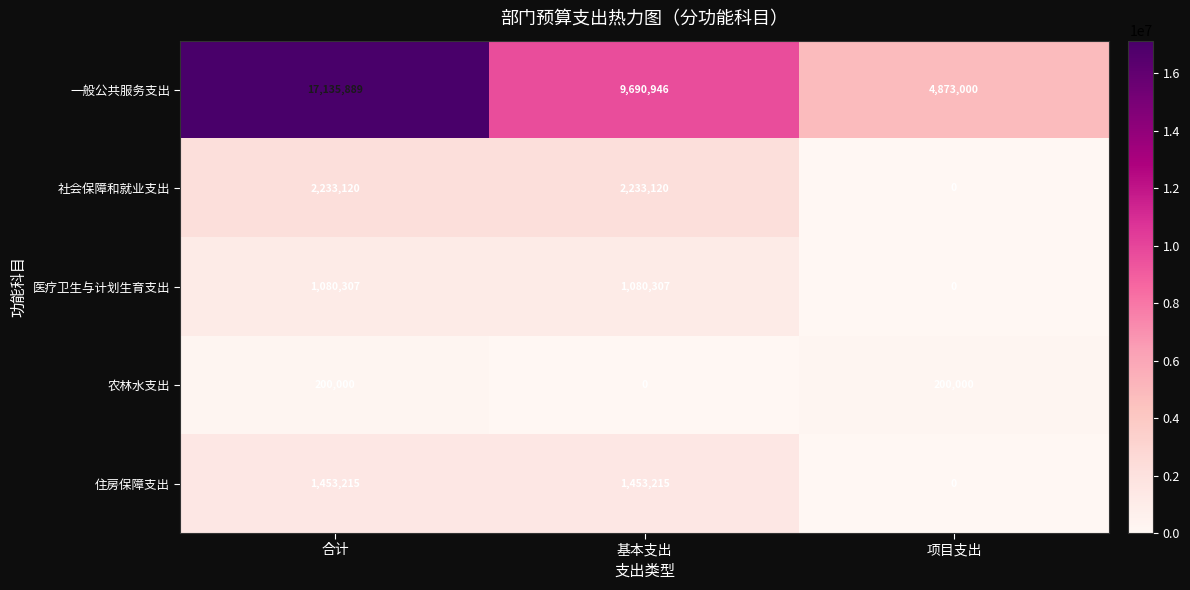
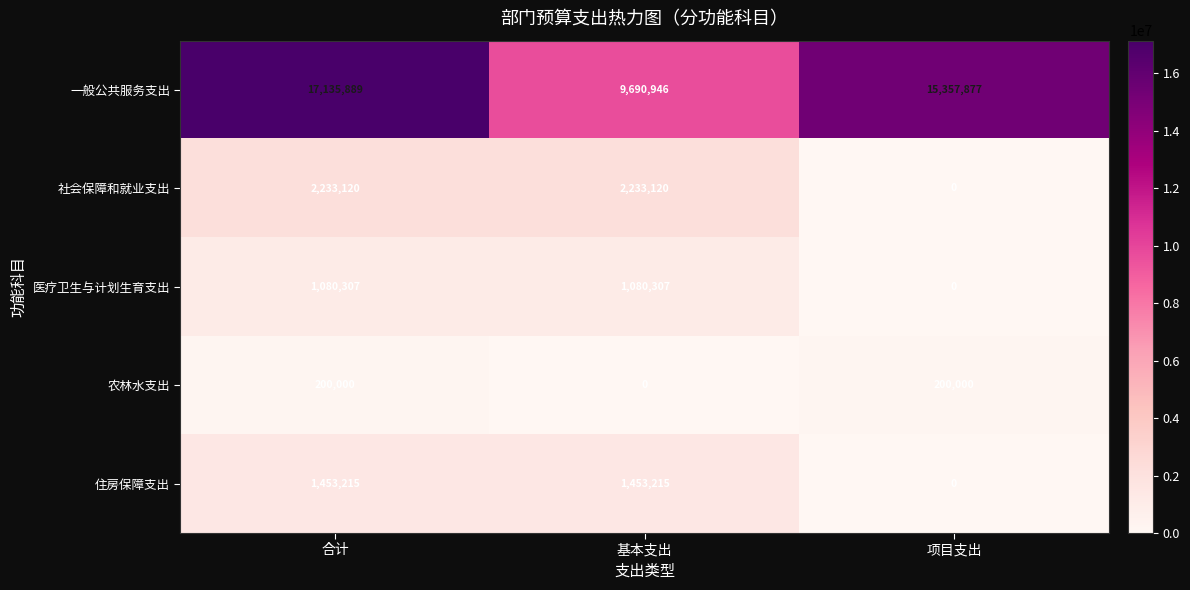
一般公共服务支出, 项目支出: 4,873,000 -> 15,357,877
